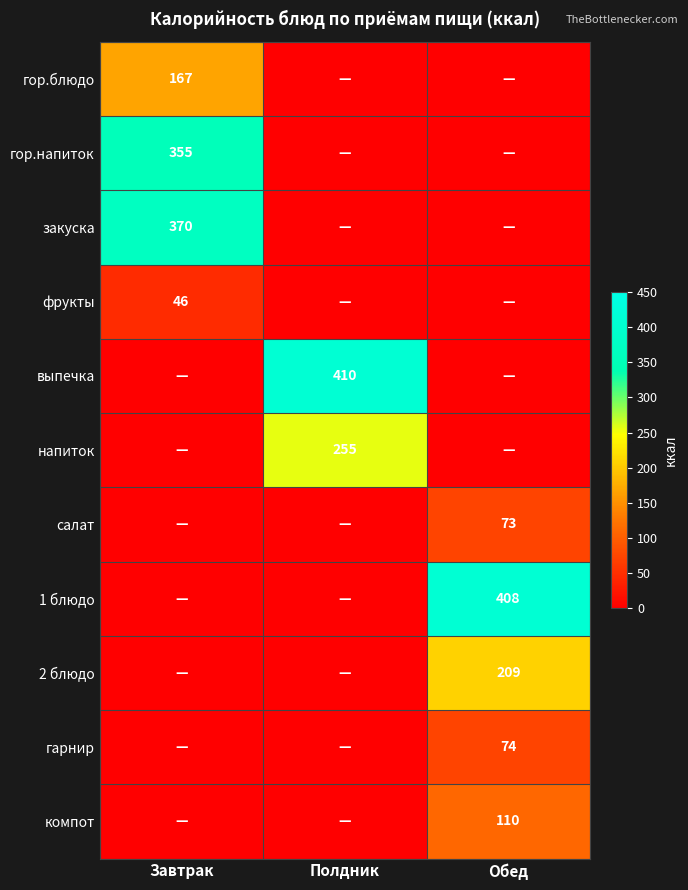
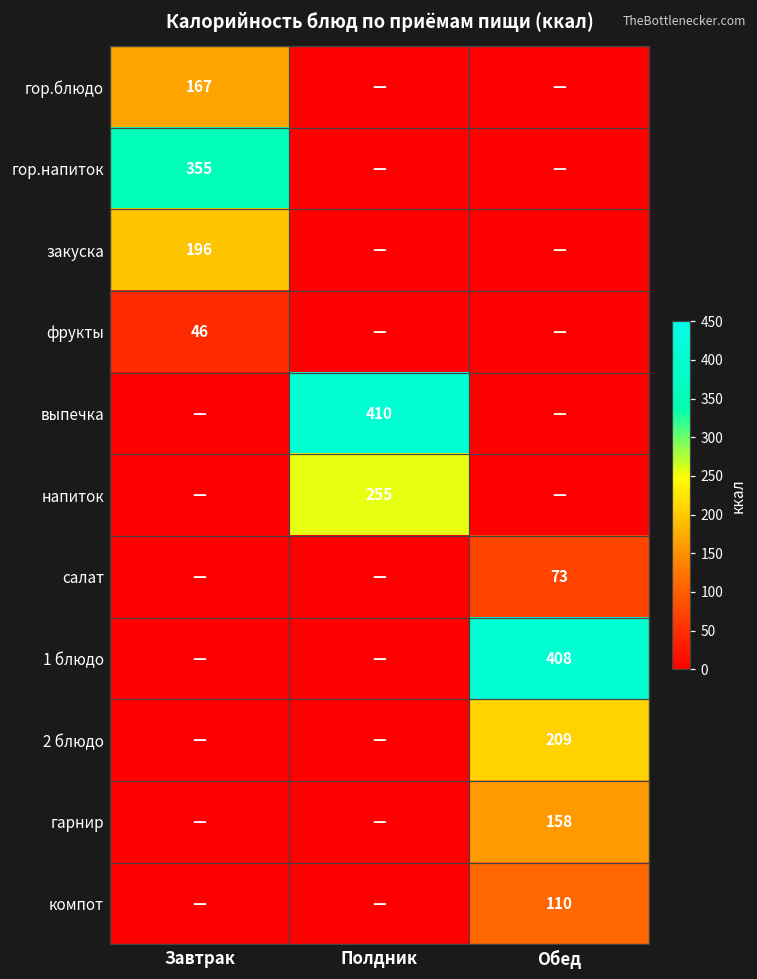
закуска, Завтрак: 370 -> 196
гарнир, Обед: 74 -> 158
